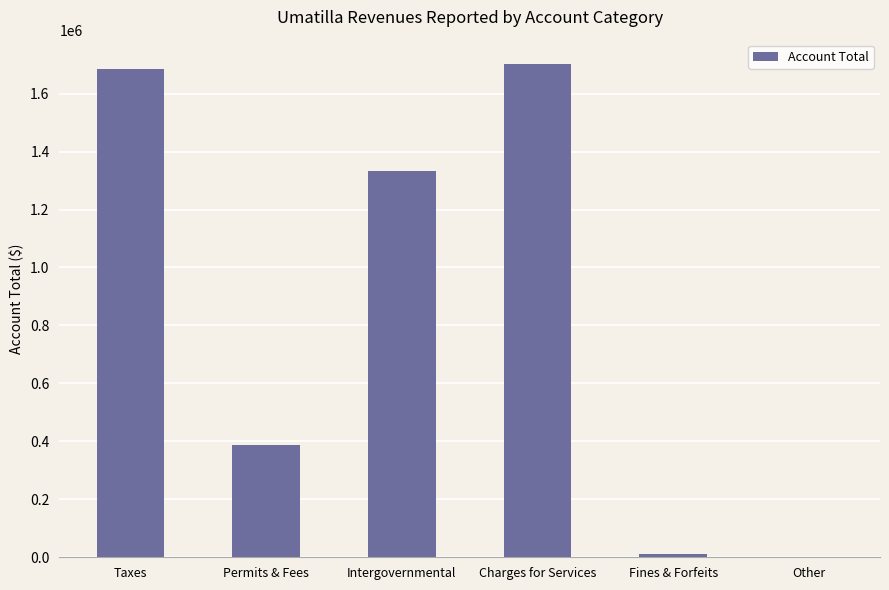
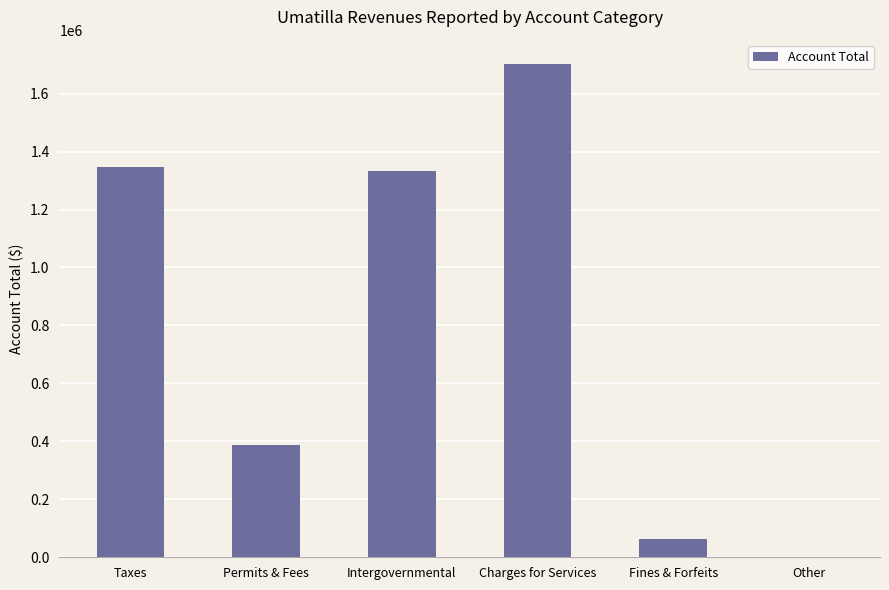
Taxes: 1680000 -> 1350000
Fines & Forfeits: 10000 -> 60000
